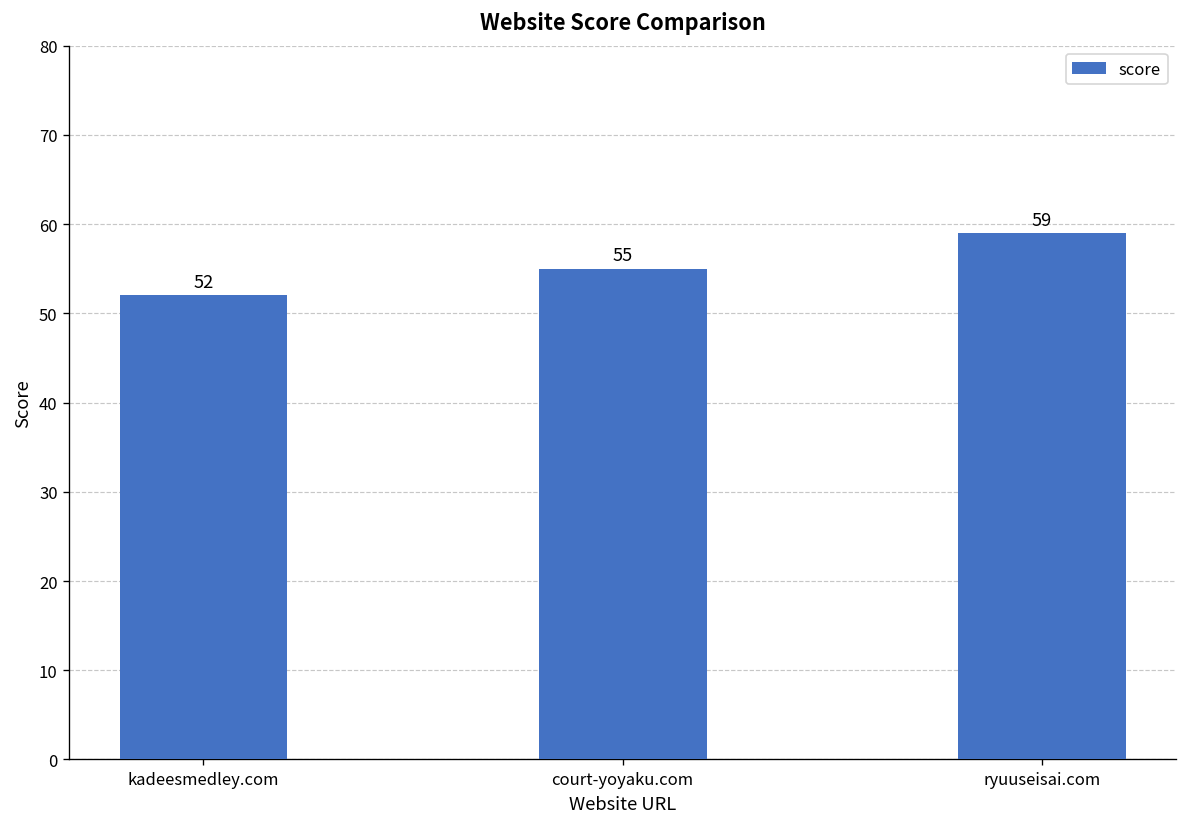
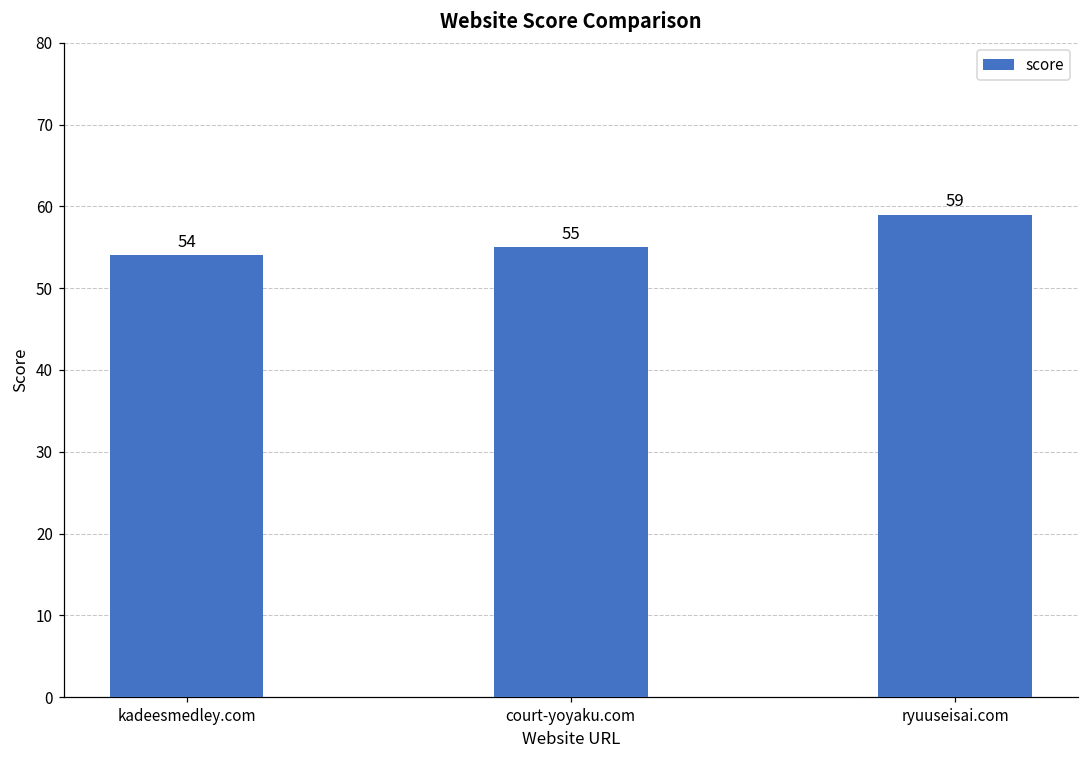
kadeesmedley.com: 52 -> 54
